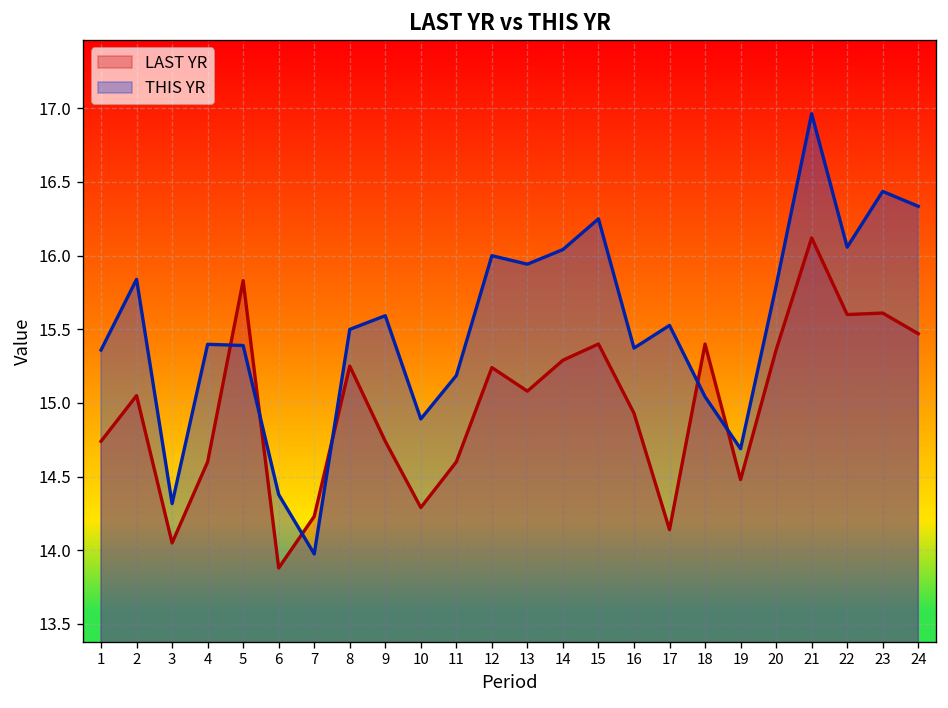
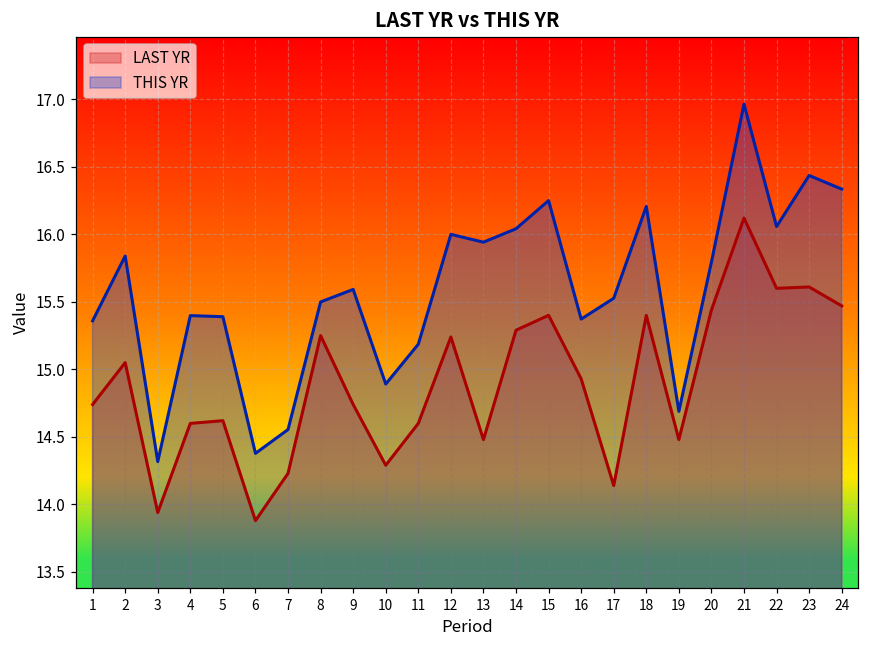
LAST YR, 3: 14.05 -> 13.94
LAST YR, 5: 15.83 -> 14.62
THIS YR, 7: 13.98 -> 14.55
LAST YR, 13: 15.08 -> 14.48
THIS YR, 18: 15.04 -> 16.21
LAST YR, 20: 15.36 -> 15.44
